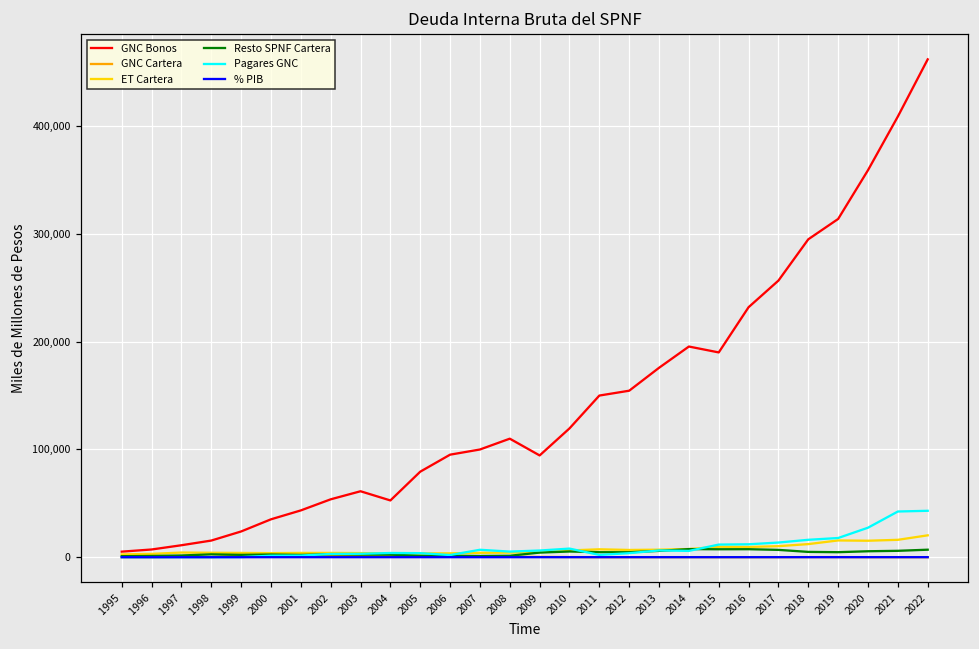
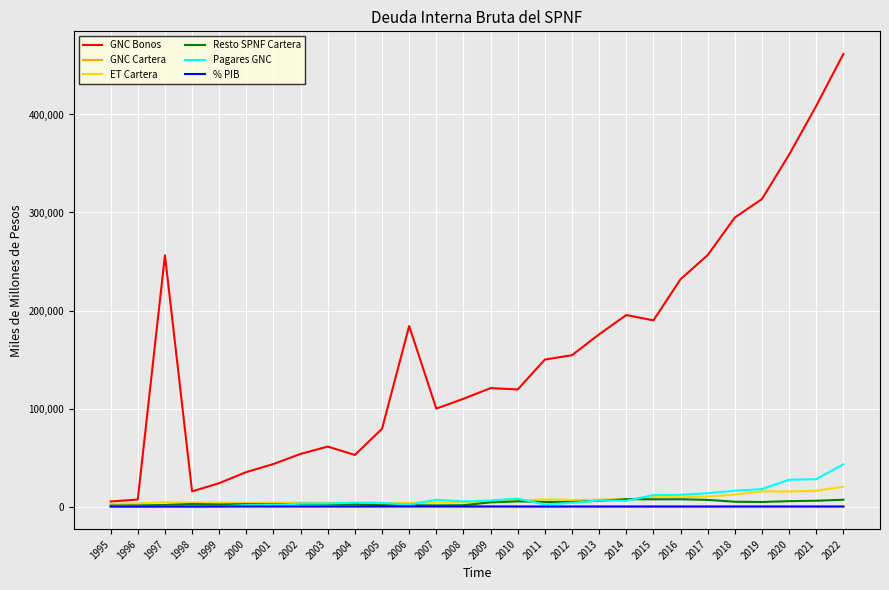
GNC Bonos, 1997: 10,000 -> 260,000
GNC Bonos, 2006: 100,000 -> 180,000
GNC Bonos, 2009: 90,000 -> 120,000
Pagares GNC, 2021: 40,000 -> 30,000
